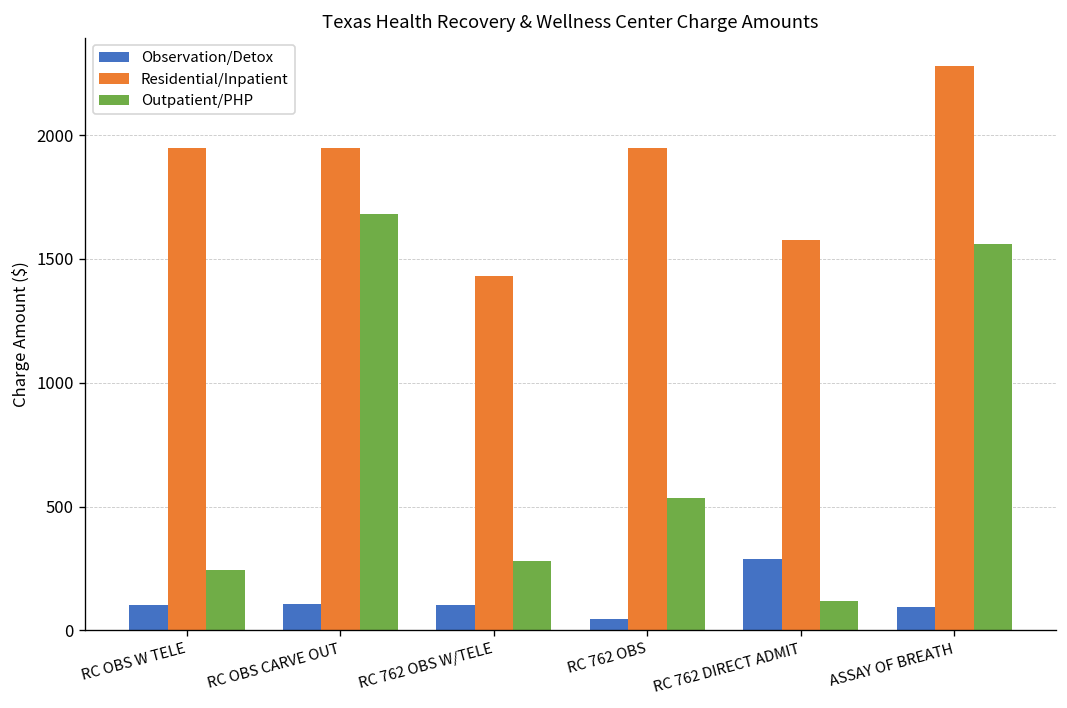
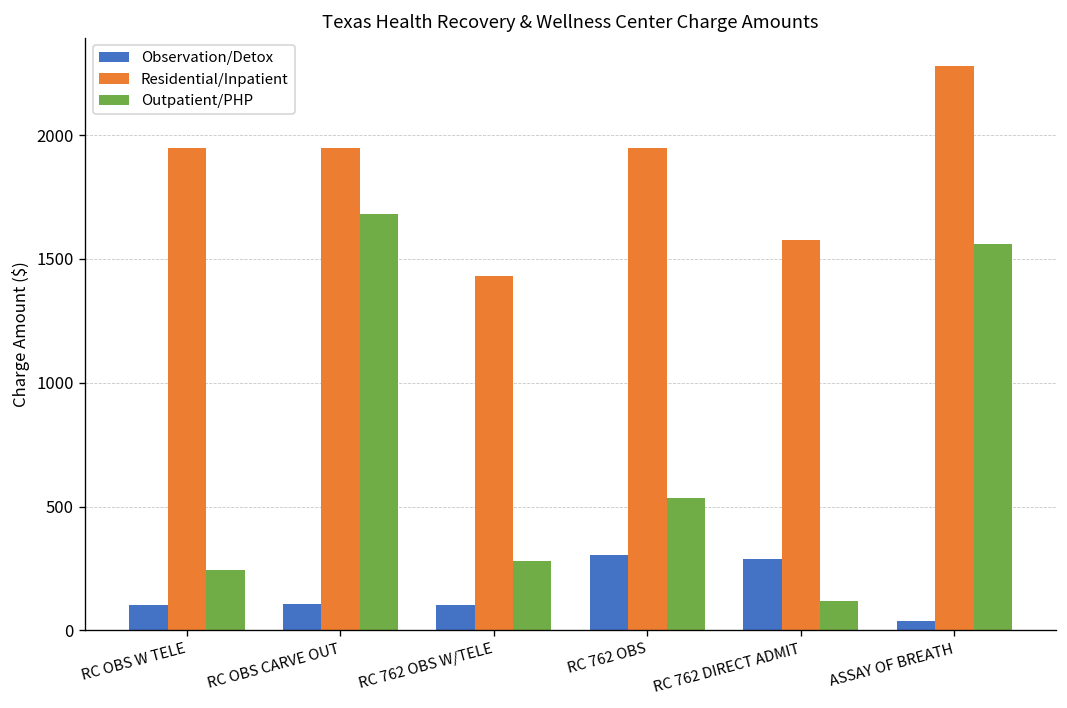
Observation/Detox, RC 762 OBS: 50 -> 310
Observation/Detox, ASSAY OF BREATH: 90 -> 40
